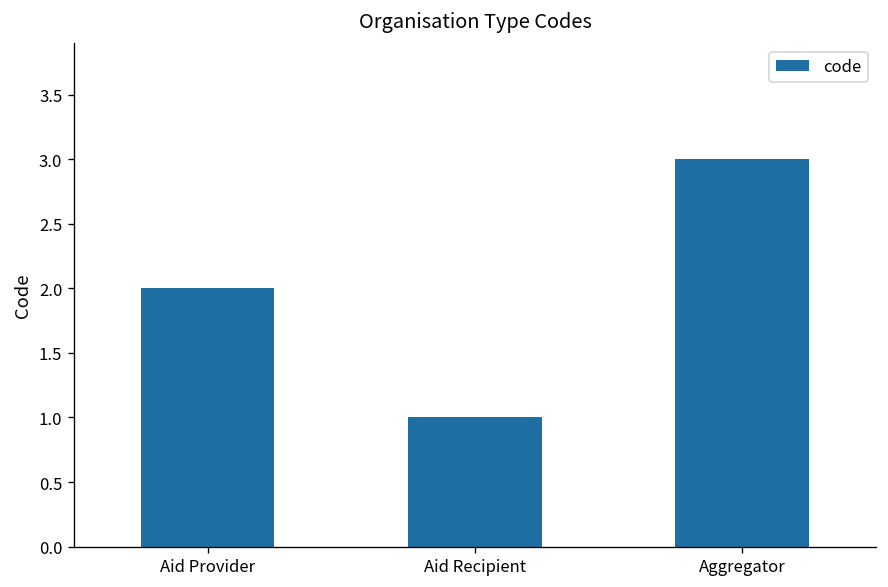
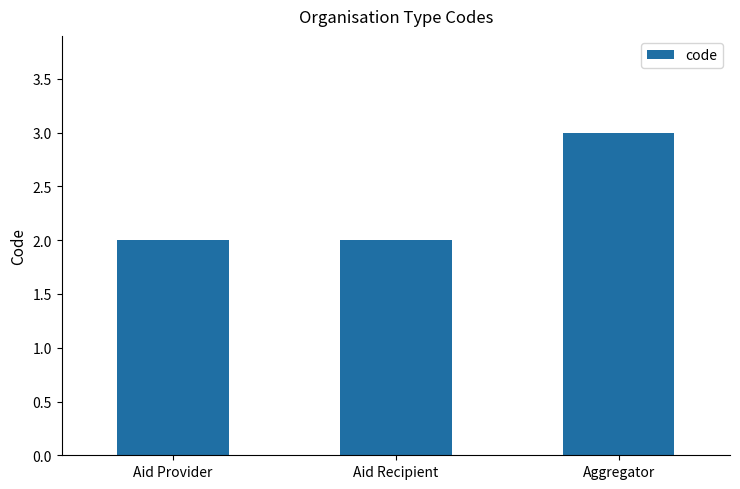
Aid Recipient: 1 -> 2
